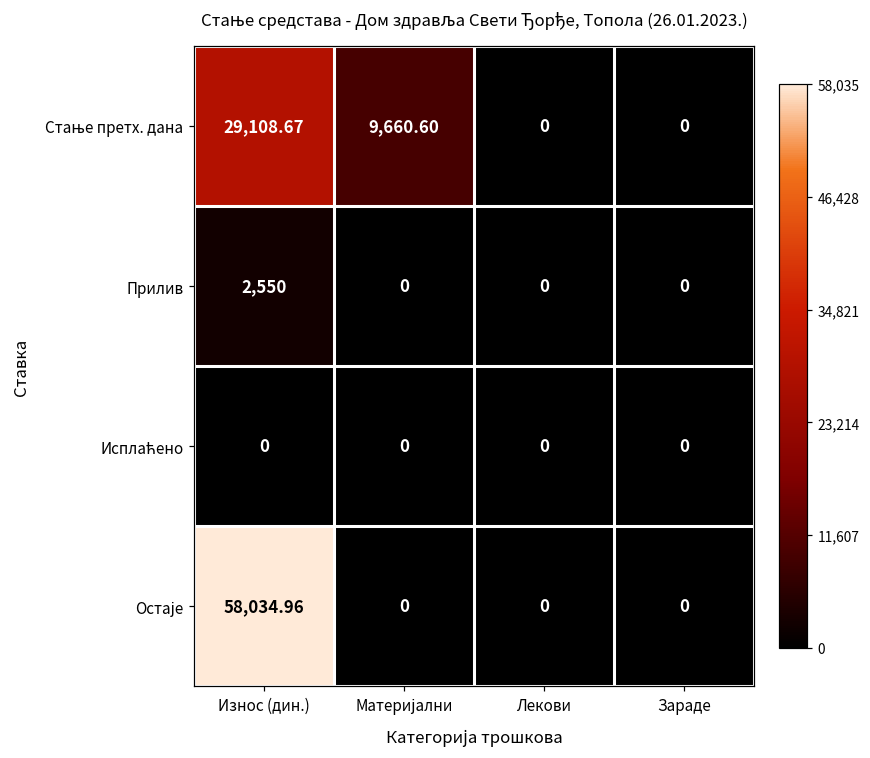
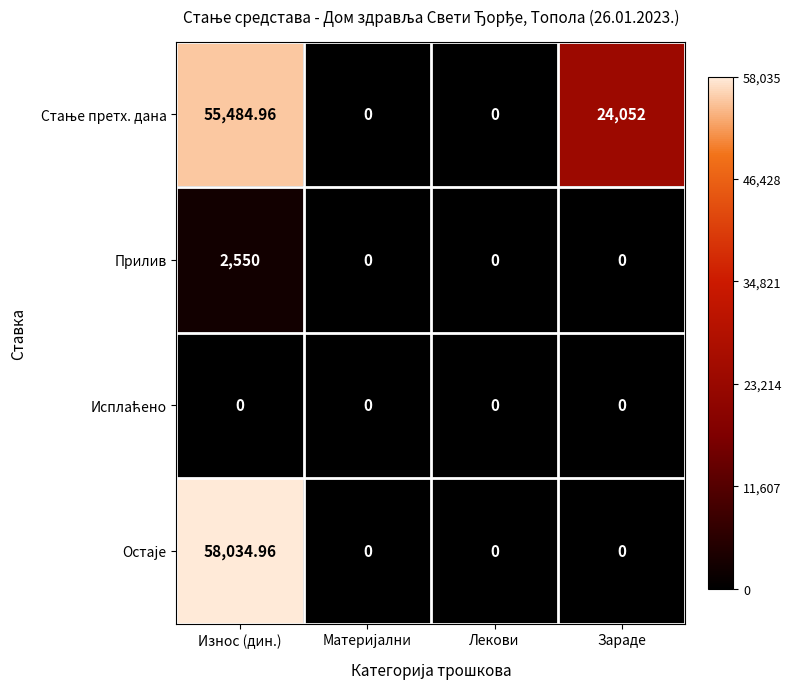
Стање претх. дана, Износ (дин.): 29,108.67 -> 55,484.96
Стање претх. дана, Материјални: 9,660.60 -> 0
Стање претх. дана, Зараде: 0 -> 24,052
